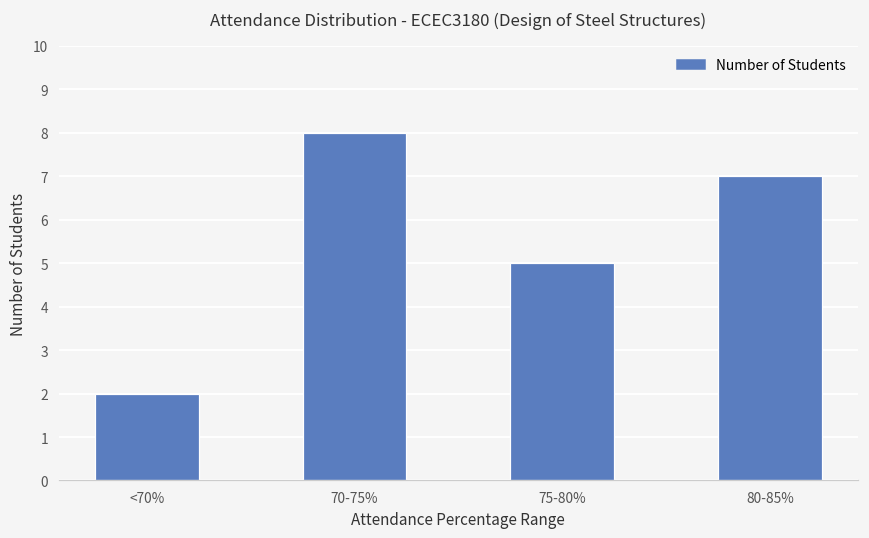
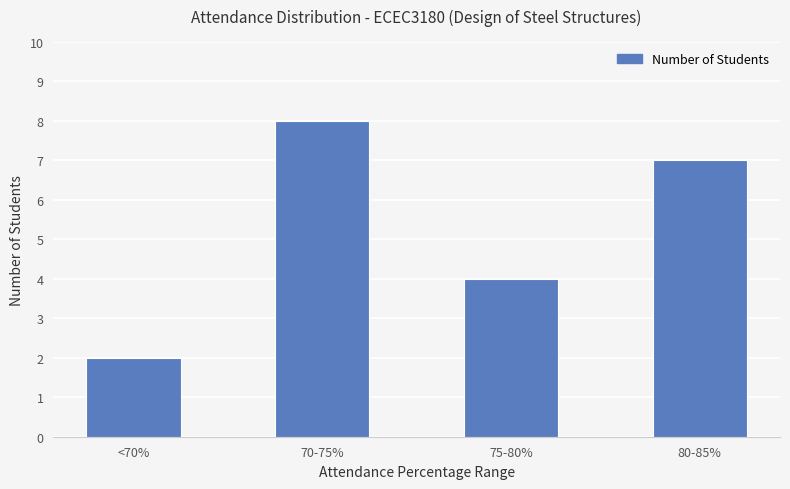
75-80%: 5 -> 4
